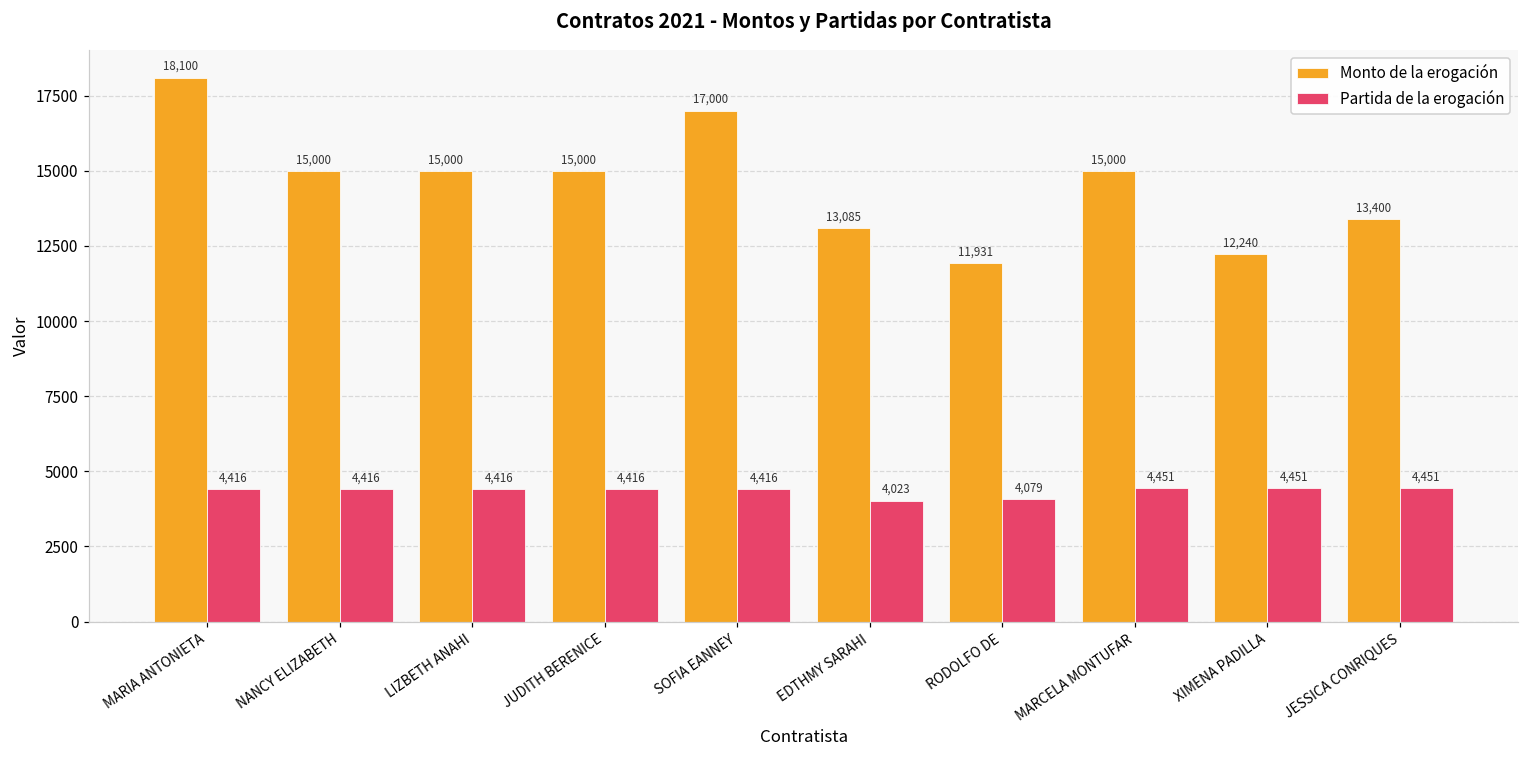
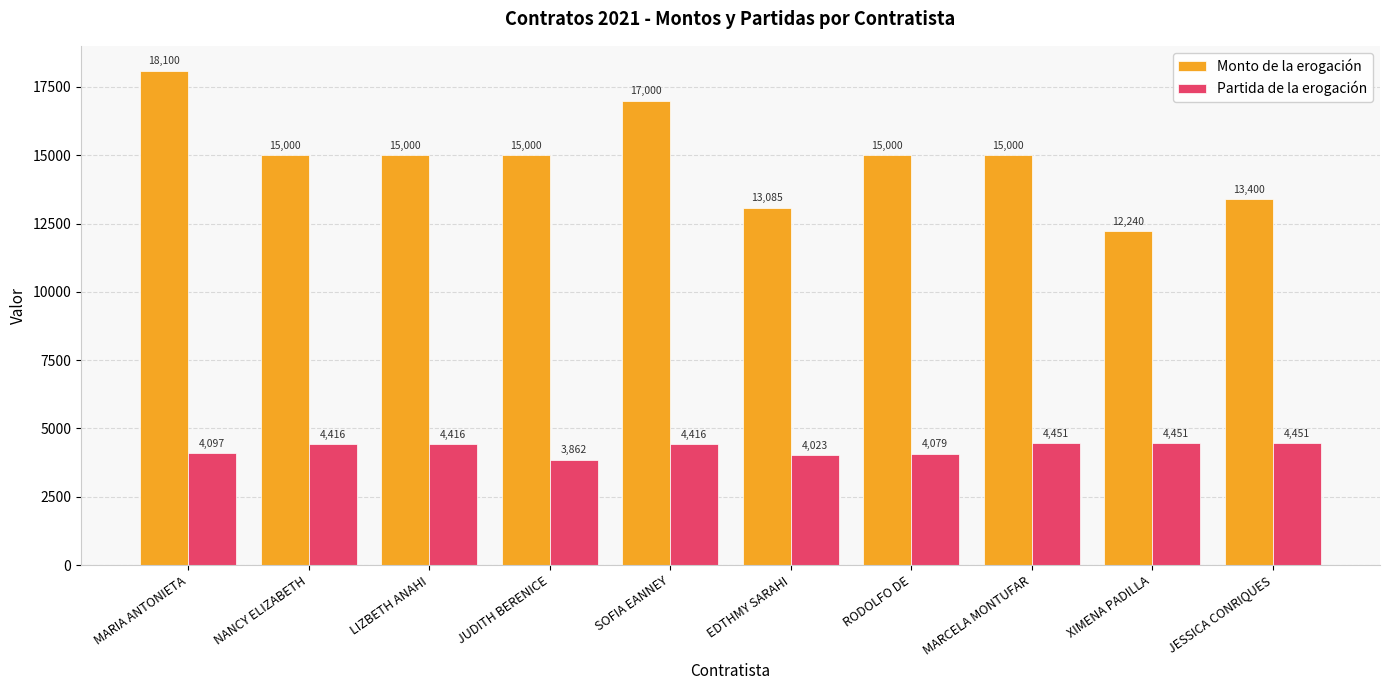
Partida de la erogación, MARIA ANTONIETA: 4,416 -> 4,097
Partida de la erogación, JUDITH BERENICE: 4,416 -> 3,862
Monto de la erogación, RODOLFO DE: 11,931 -> 15,000
